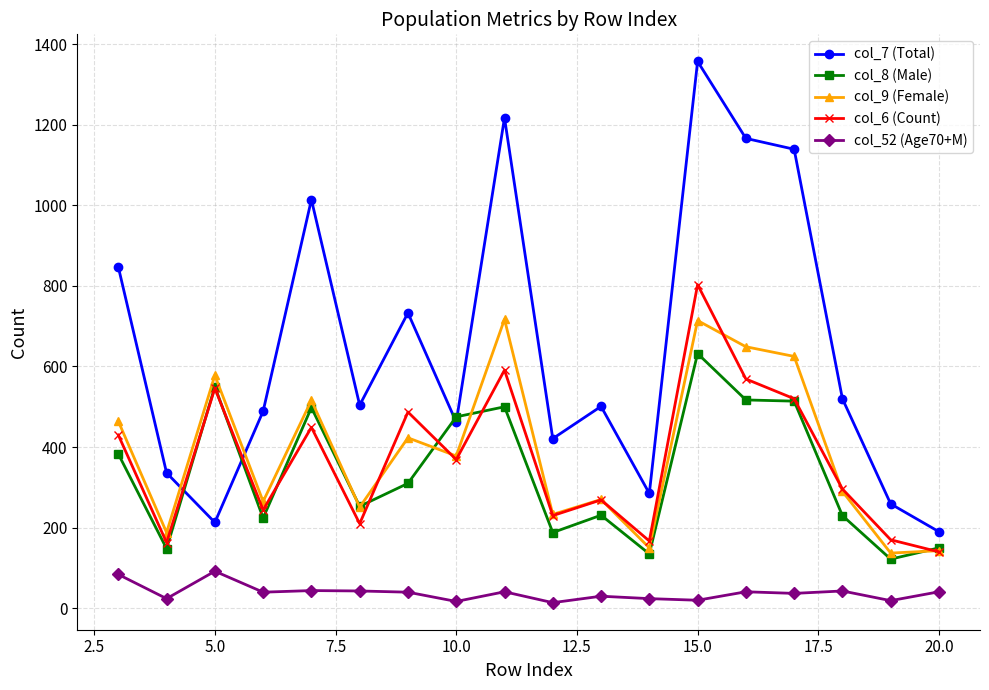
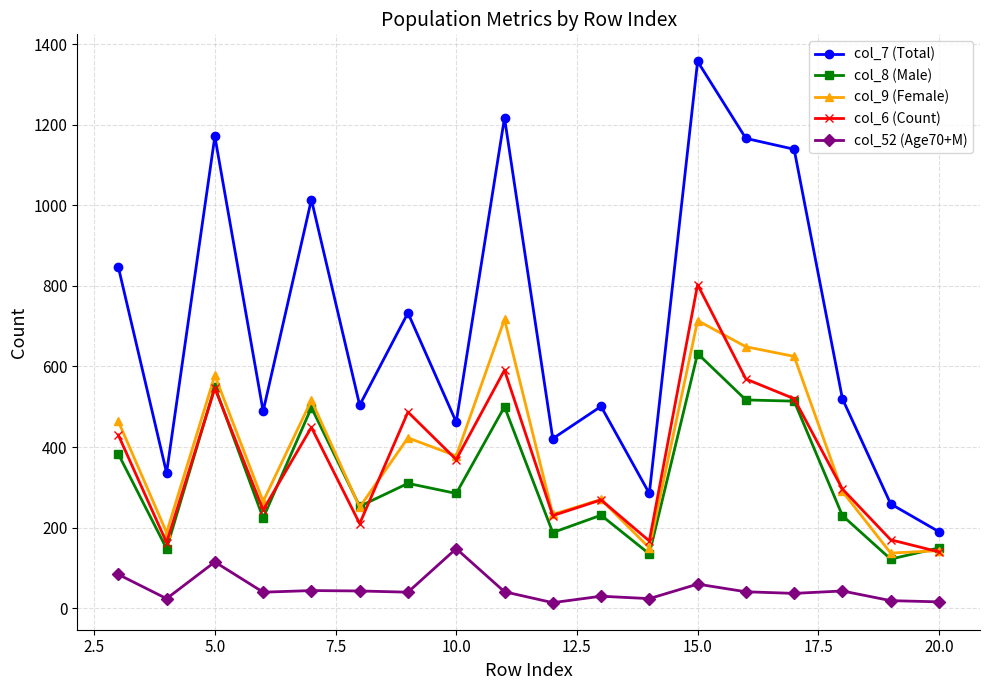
col_7 (Total), 5.0: 210 -> 1170
col_52 (Age70+M), 5.0: 90 -> 120
col_8 (Male), 10.0: 480 -> 290
col_52 (Age70+M), 10.0: 20 -> 150
col_52 (Age70+M), 15.0: 20 -> 60
col_52 (Age70+M), 20.0: 40 -> 20
